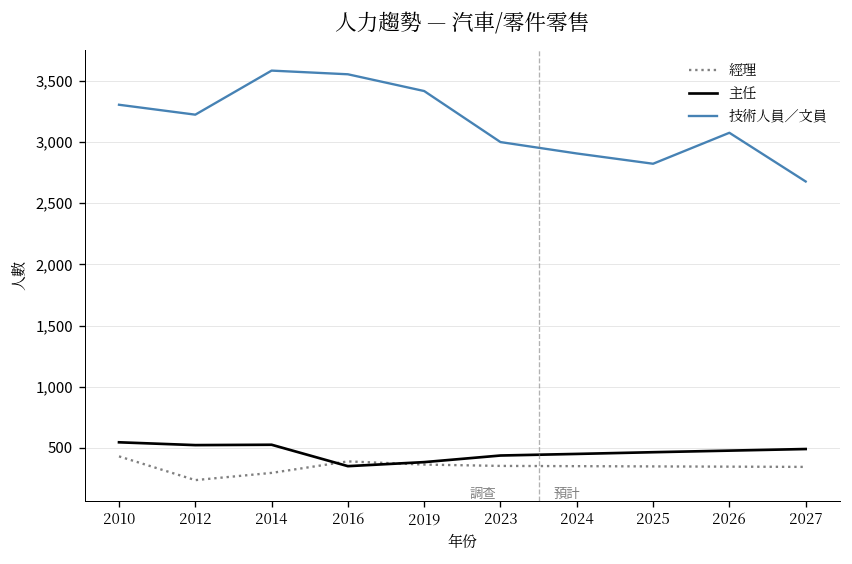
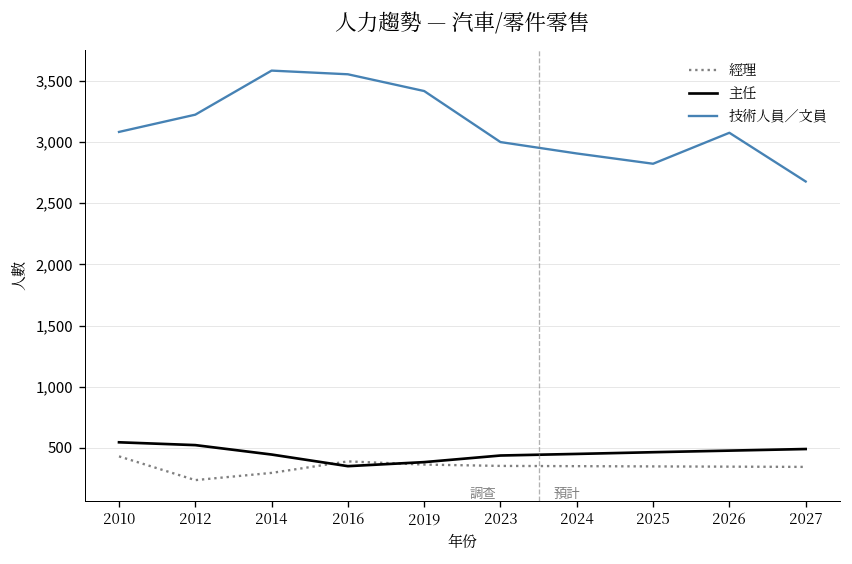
技術人員／文員, 2010: 3,300 -> 3,080
主任, 2014: 530 -> 450
